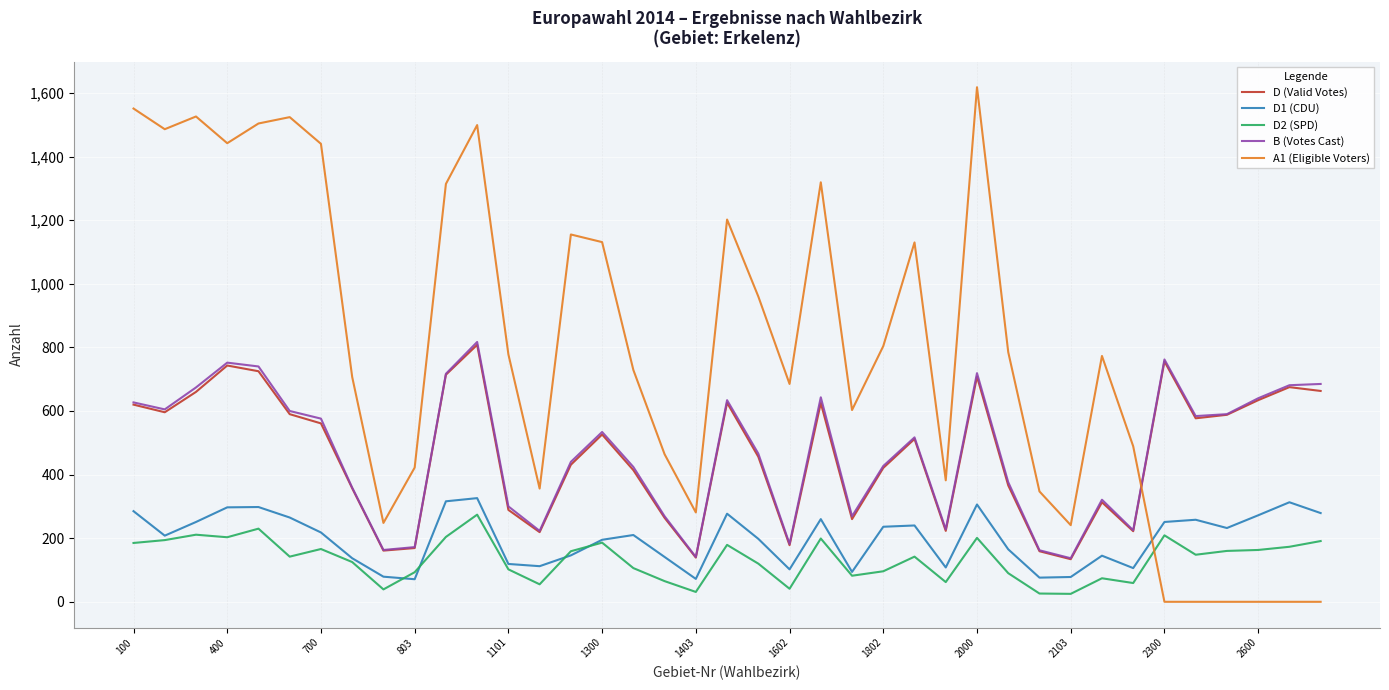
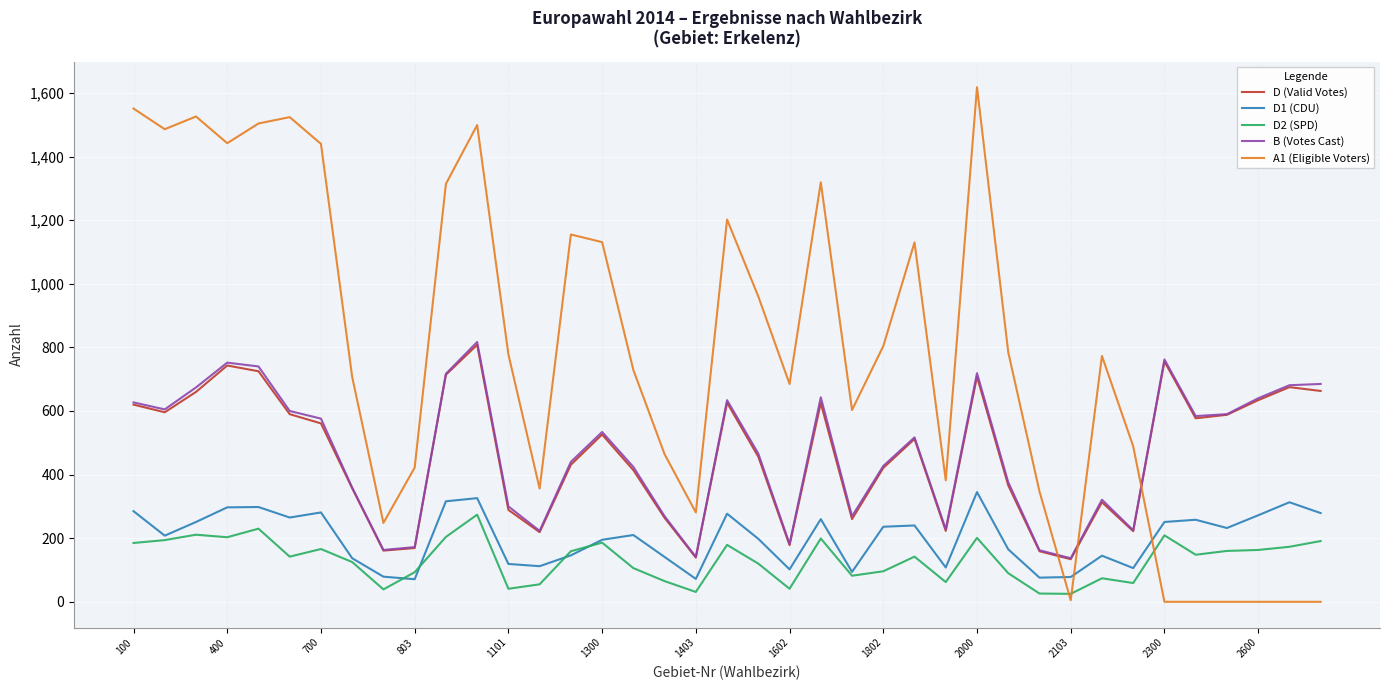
D1 (CDU), 700: 220 -> 280
D2 (SPD), 1101: 100 -> 40
D1 (CDU), 2000: 310 -> 350
A1 (Eligible Voters), 2103: 240 -> 10
